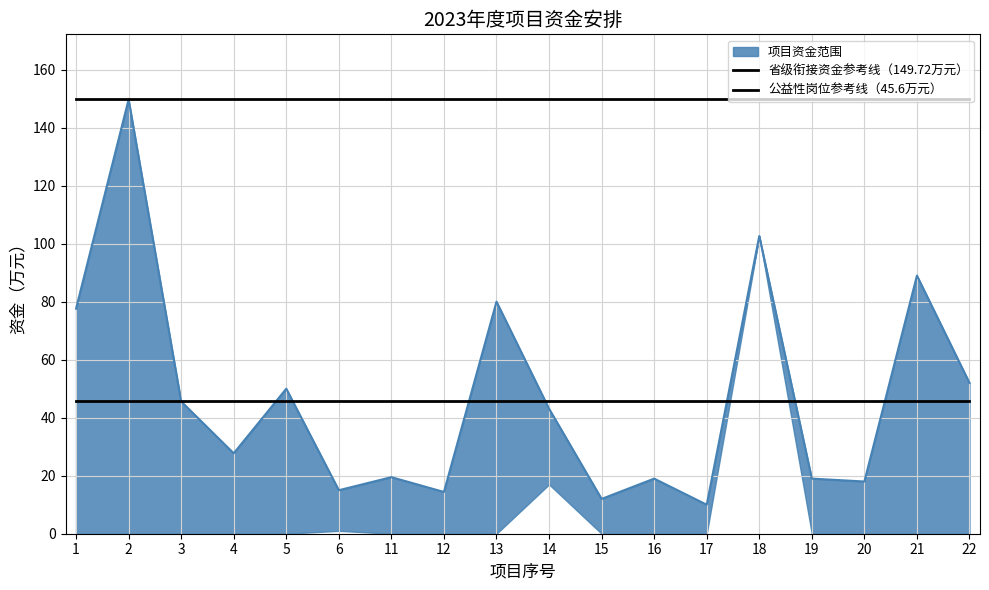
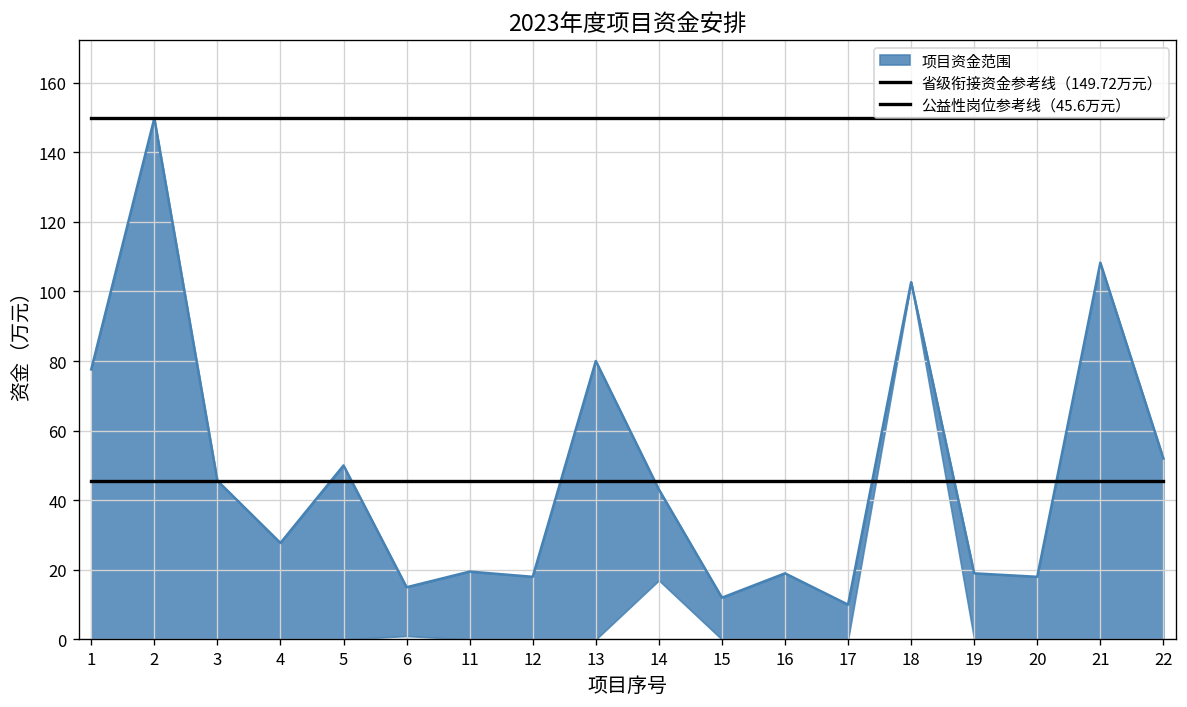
项目资金范围, 12: 14 -> 18
项目资金范围, 21: 89 -> 108
